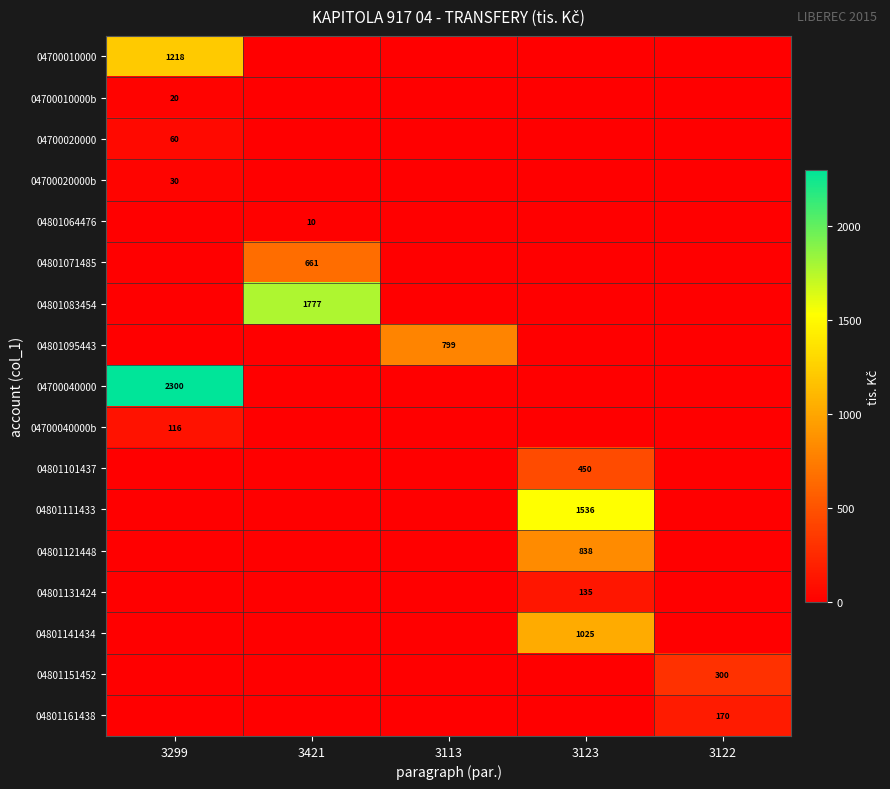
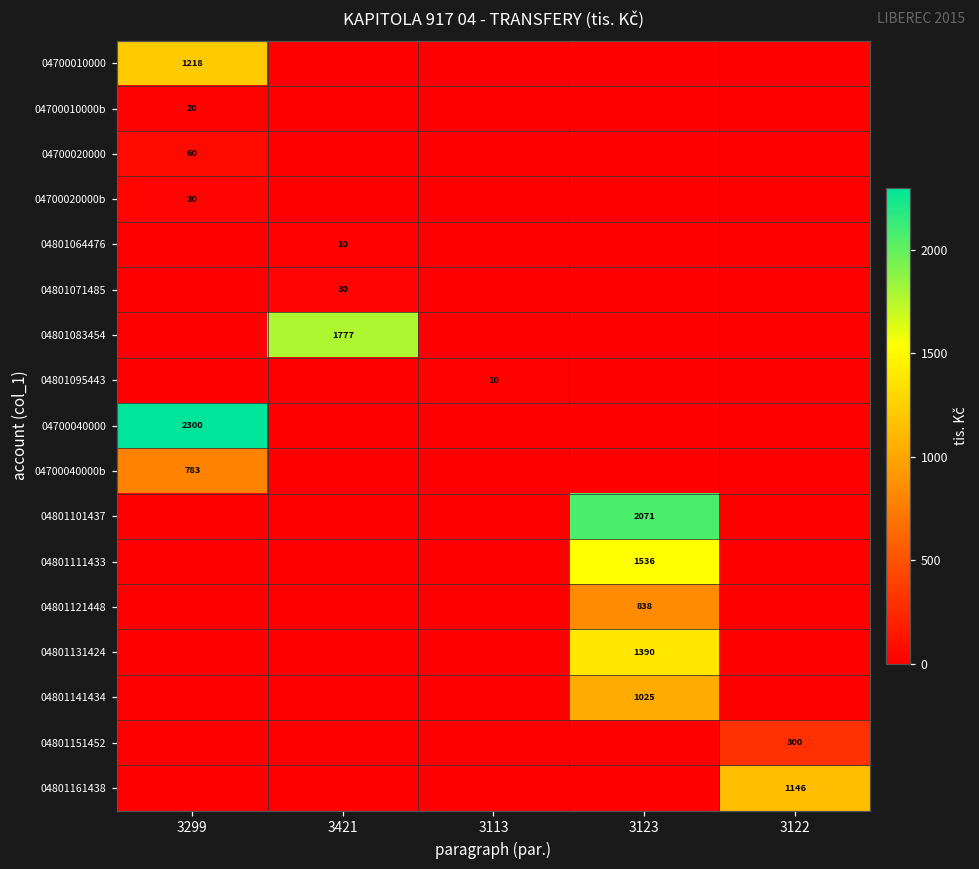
04801071485, 3421: 661 -> 30
04801095443, 3113: 799 -> 10
04700040000b, 3299: 116 -> 783
04801101437, 3123: 450 -> 2071
04801131424, 3123: 135 -> 1390
04801161438, 3122: 170 -> 1146
